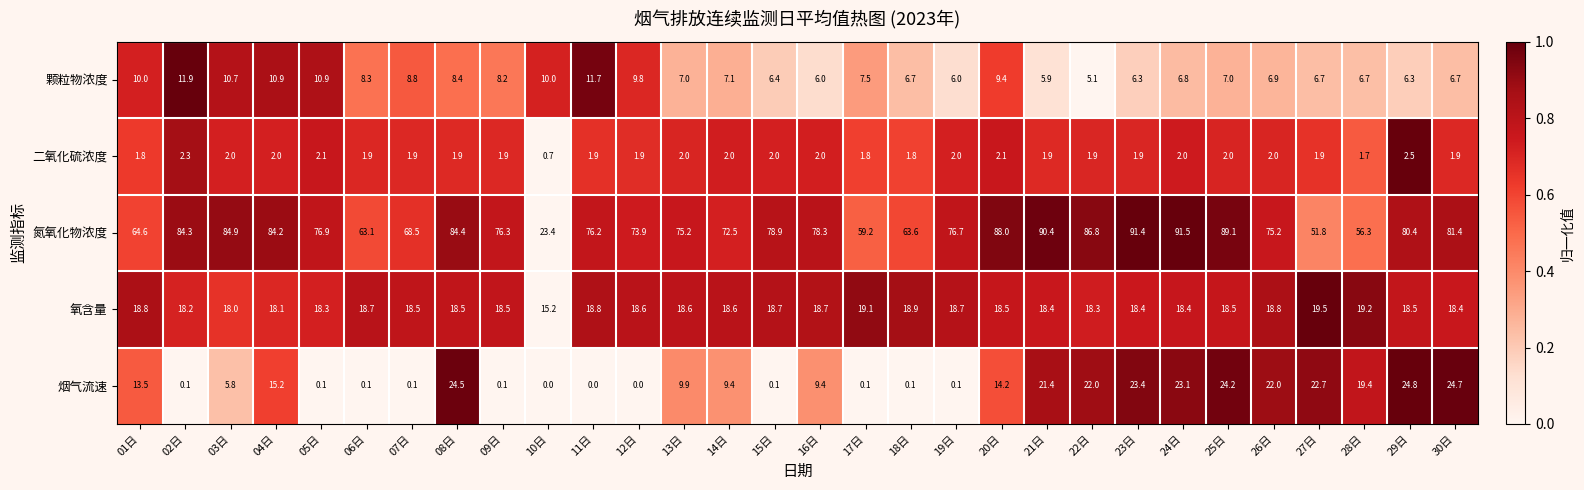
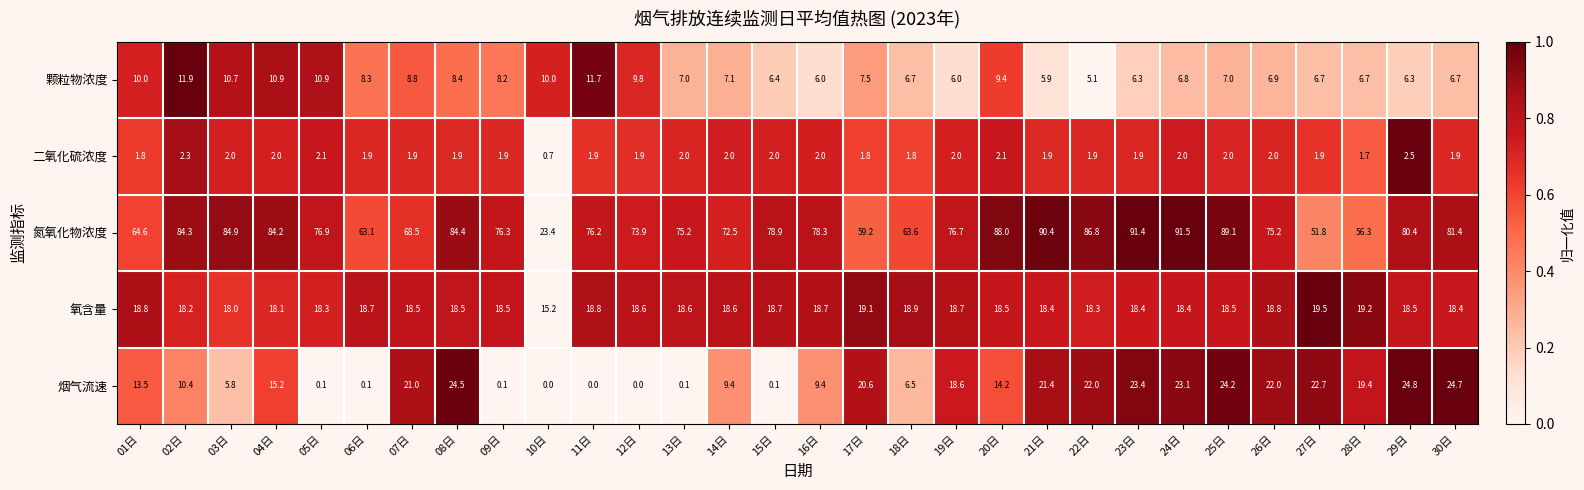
烟气流速, 02日: 0.1 -> 10.4
烟气流速, 07日: 0.1 -> 21.0
烟气流速, 13日: 9.9 -> 0.1
烟气流速, 17日: 0.1 -> 20.6
烟气流速, 18日: 0.1 -> 6.5
烟气流速, 19日: 0.1 -> 18.6
